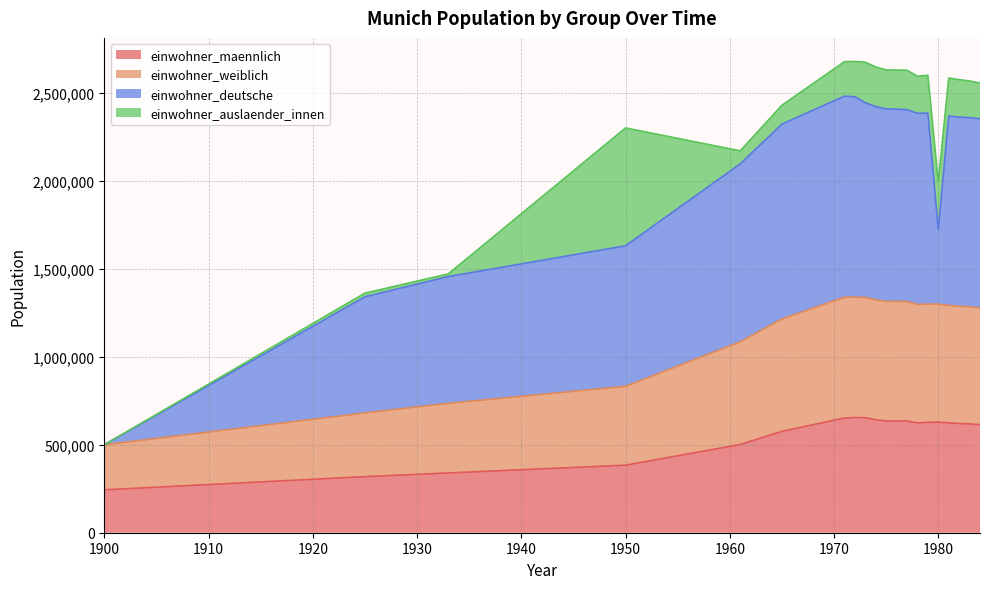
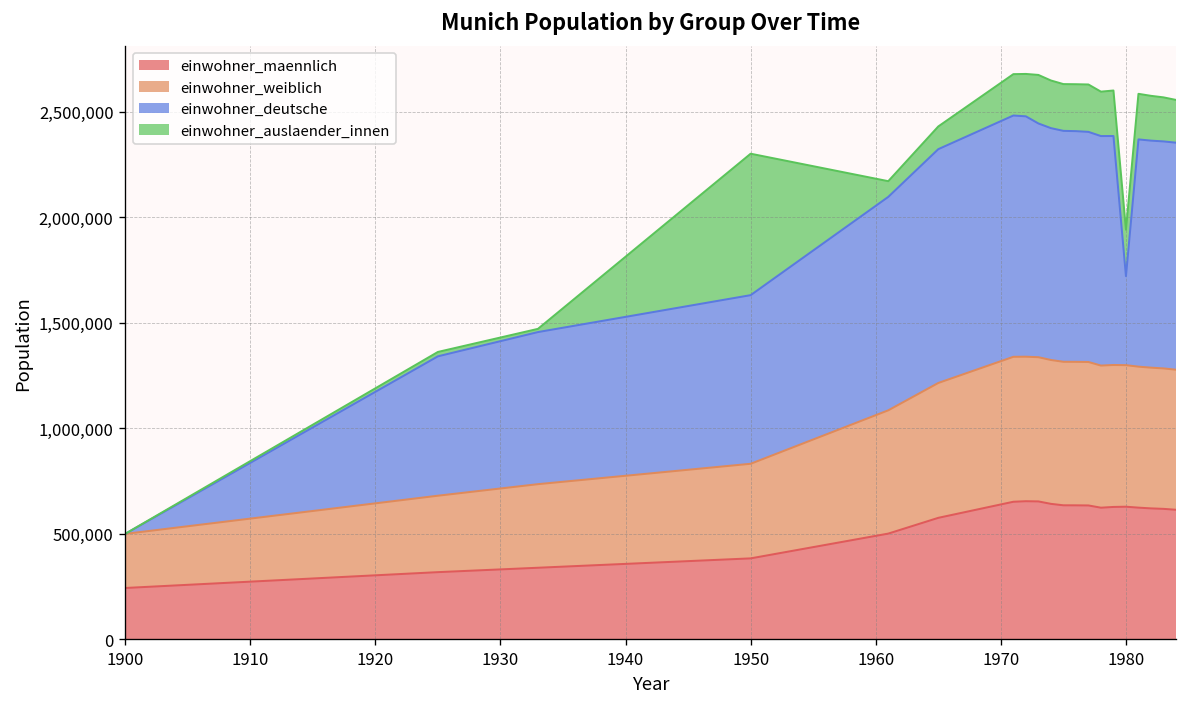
einwohner_auslaender_innen, 1980: 270,000 -> 220,000
